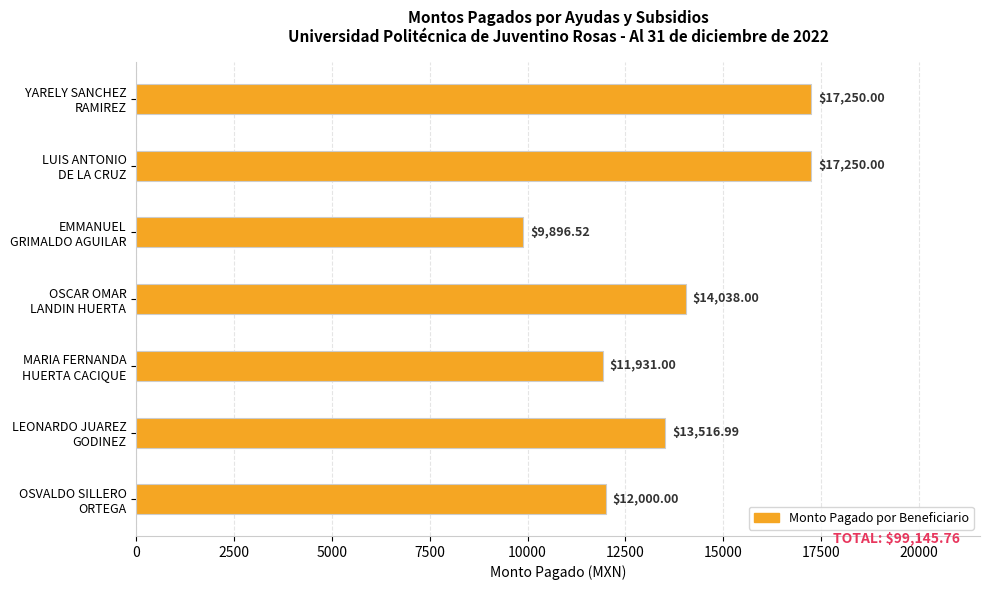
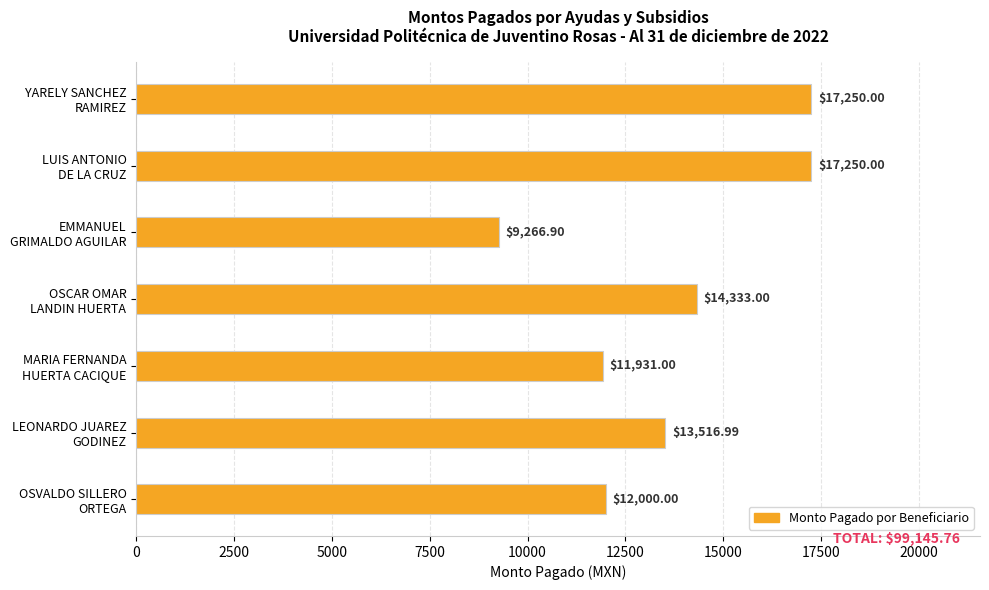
EMMANUEL GRIMALDO AGUILAR: $9,896.52 -> $9,266.90
OSCAR OMAR LANDIN HUERTA: $14,038.00 -> $14,333.00
